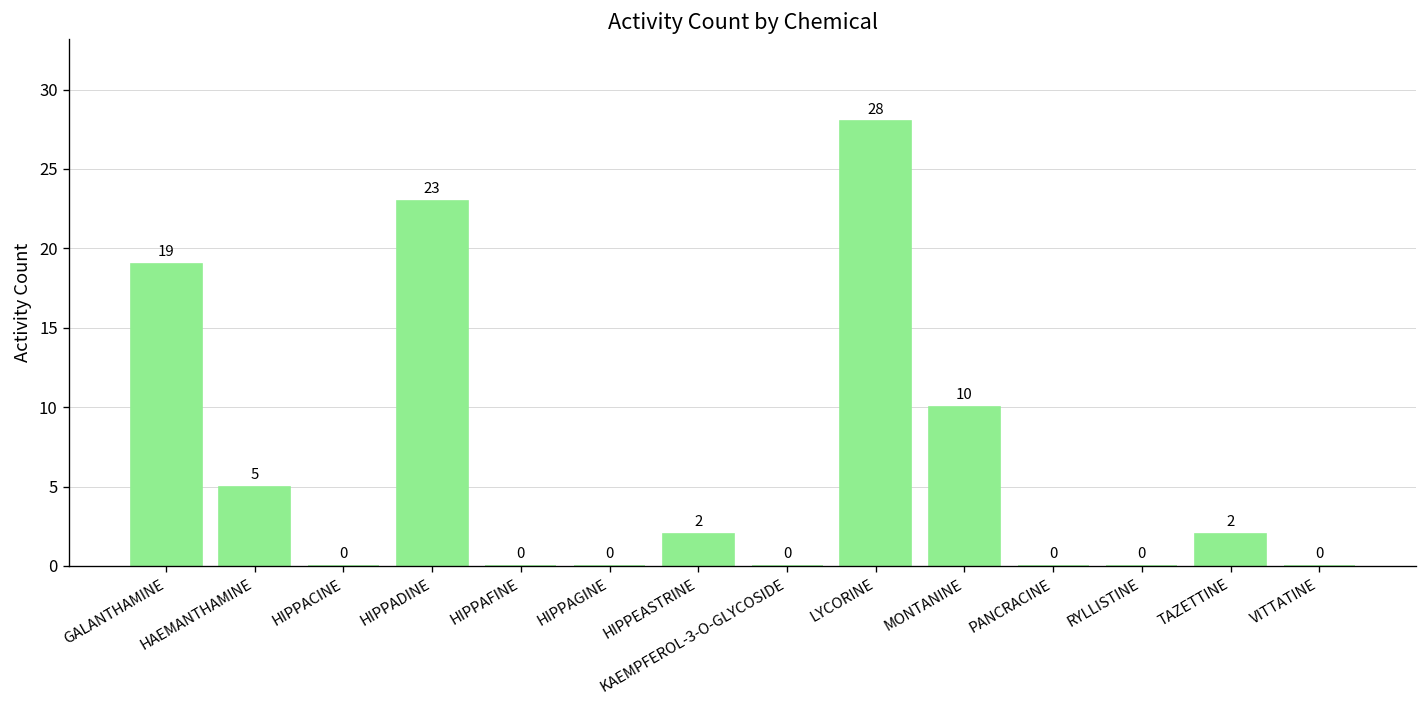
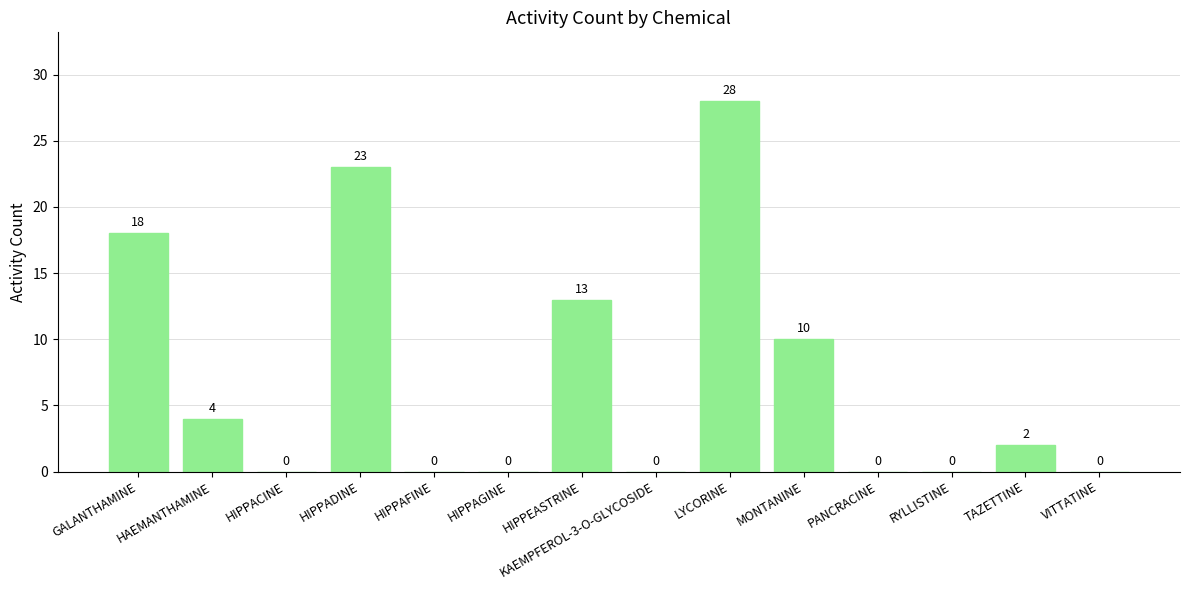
GALANTHAMINE: 19 -> 18
HAEMANTHAMINE: 5 -> 4
HIPPEASTRINE: 2 -> 13
